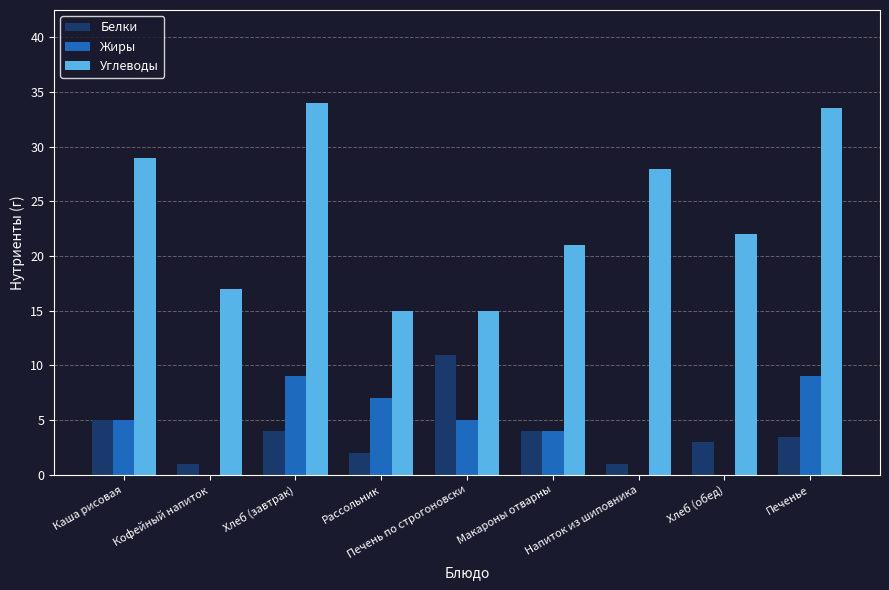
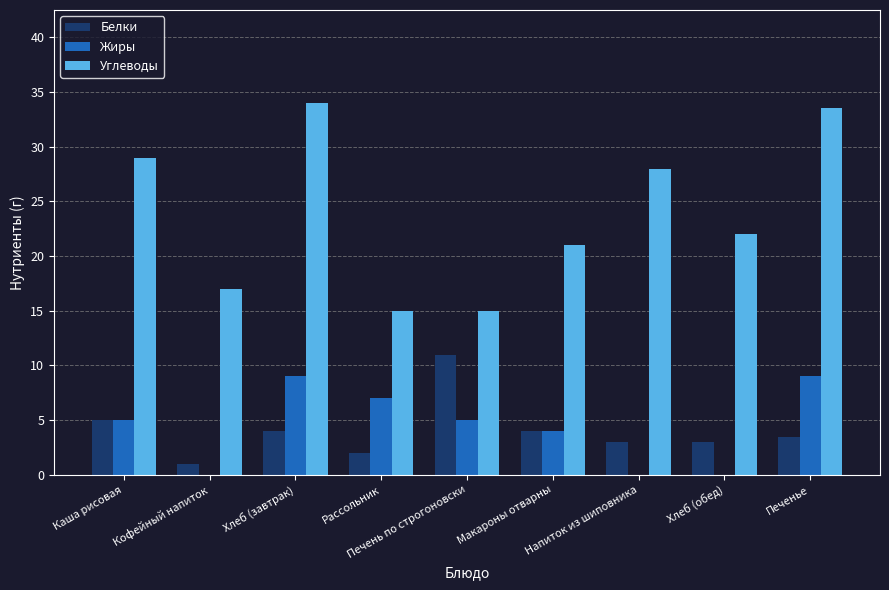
Белки, Напиток из шиповника: 1 -> 3
